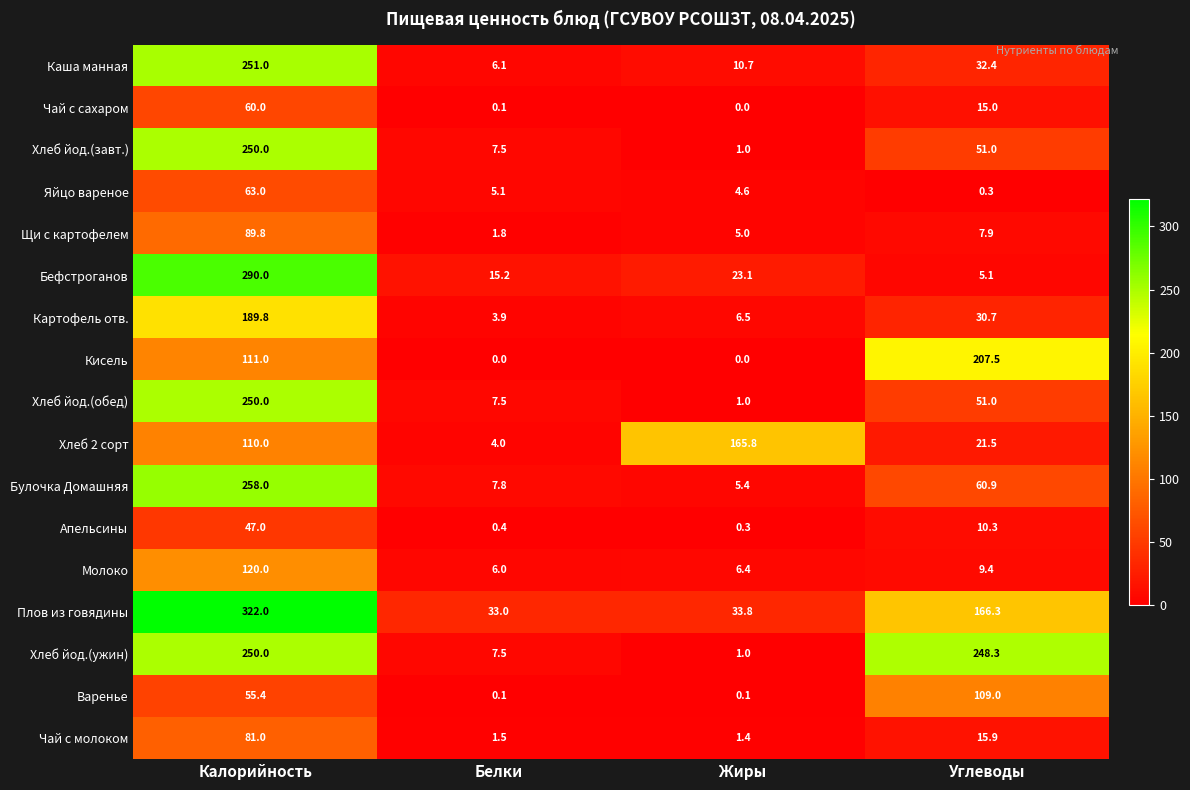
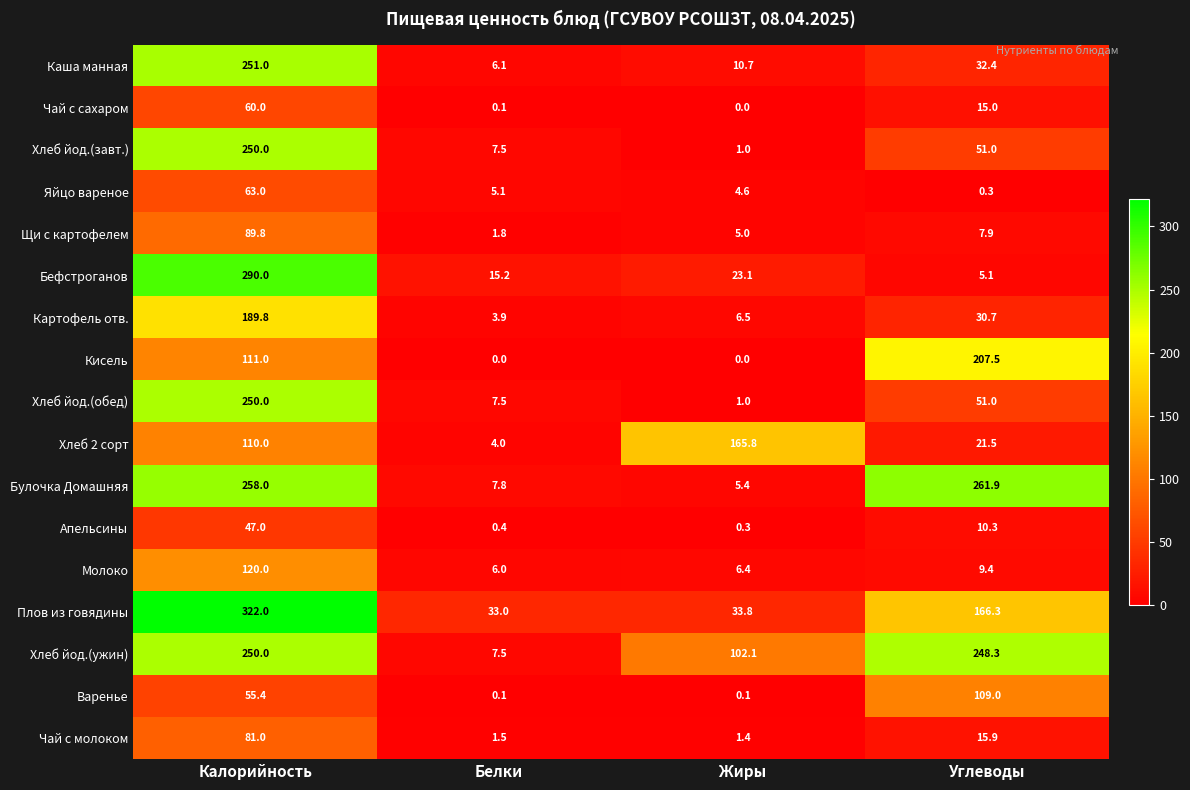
Булочка Домашняя, Углеводы: 60.9 -> 261.9
Хлеб йод.(ужин), Жиры: 1.0 -> 102.1
